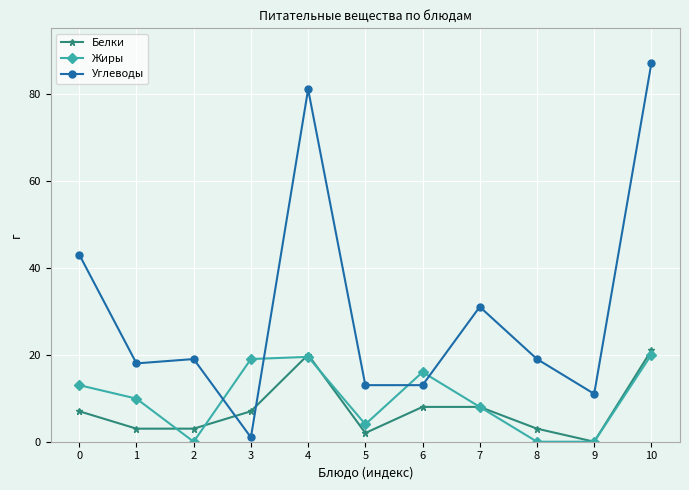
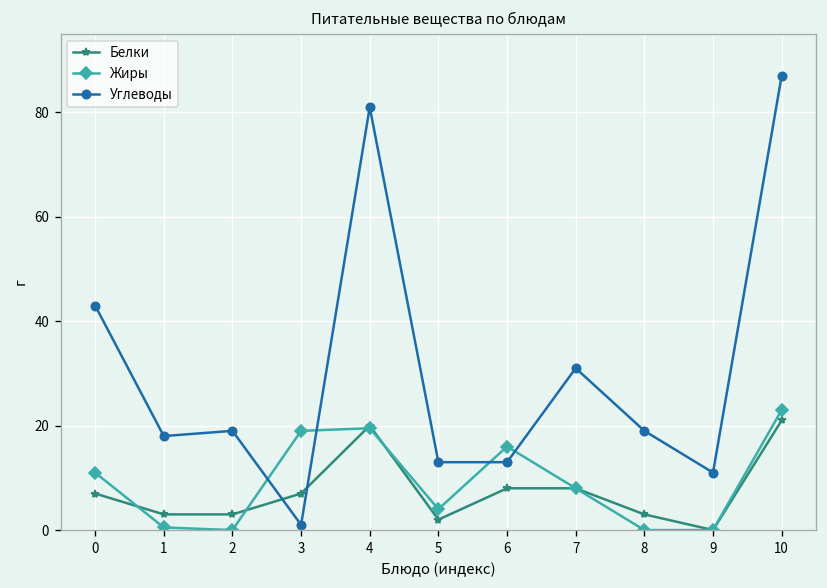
Жиры, 0: 13 -> 11
Жиры, 1: 10 -> 1
Жиры, 10: 20 -> 23
